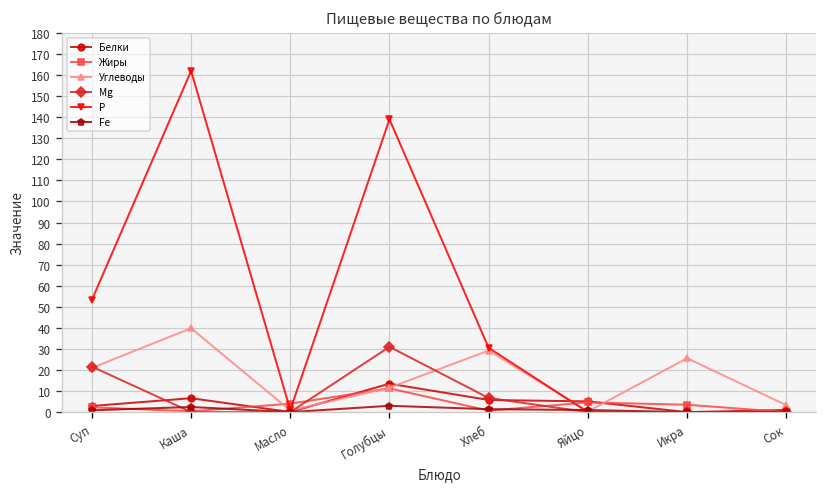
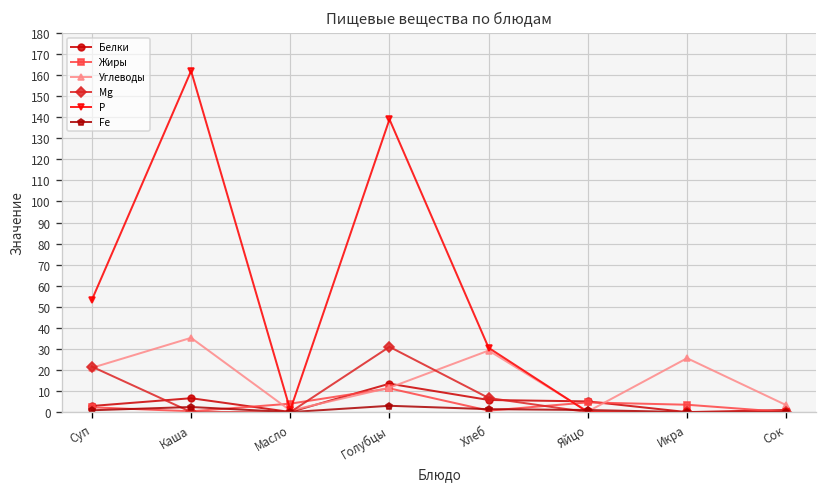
Углеводы, Каша: 40 -> 35
